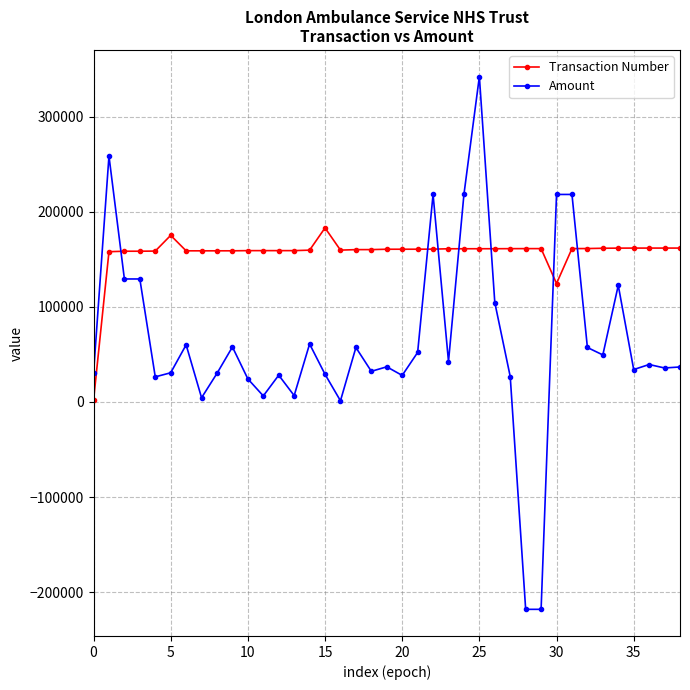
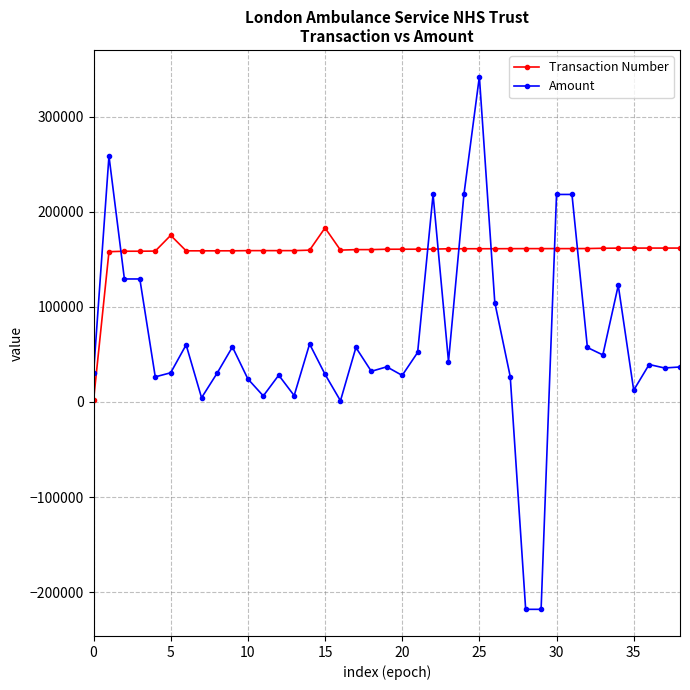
Transaction Number, 30: 120000 -> 160000
Amount, 35: 30000 -> 10000
